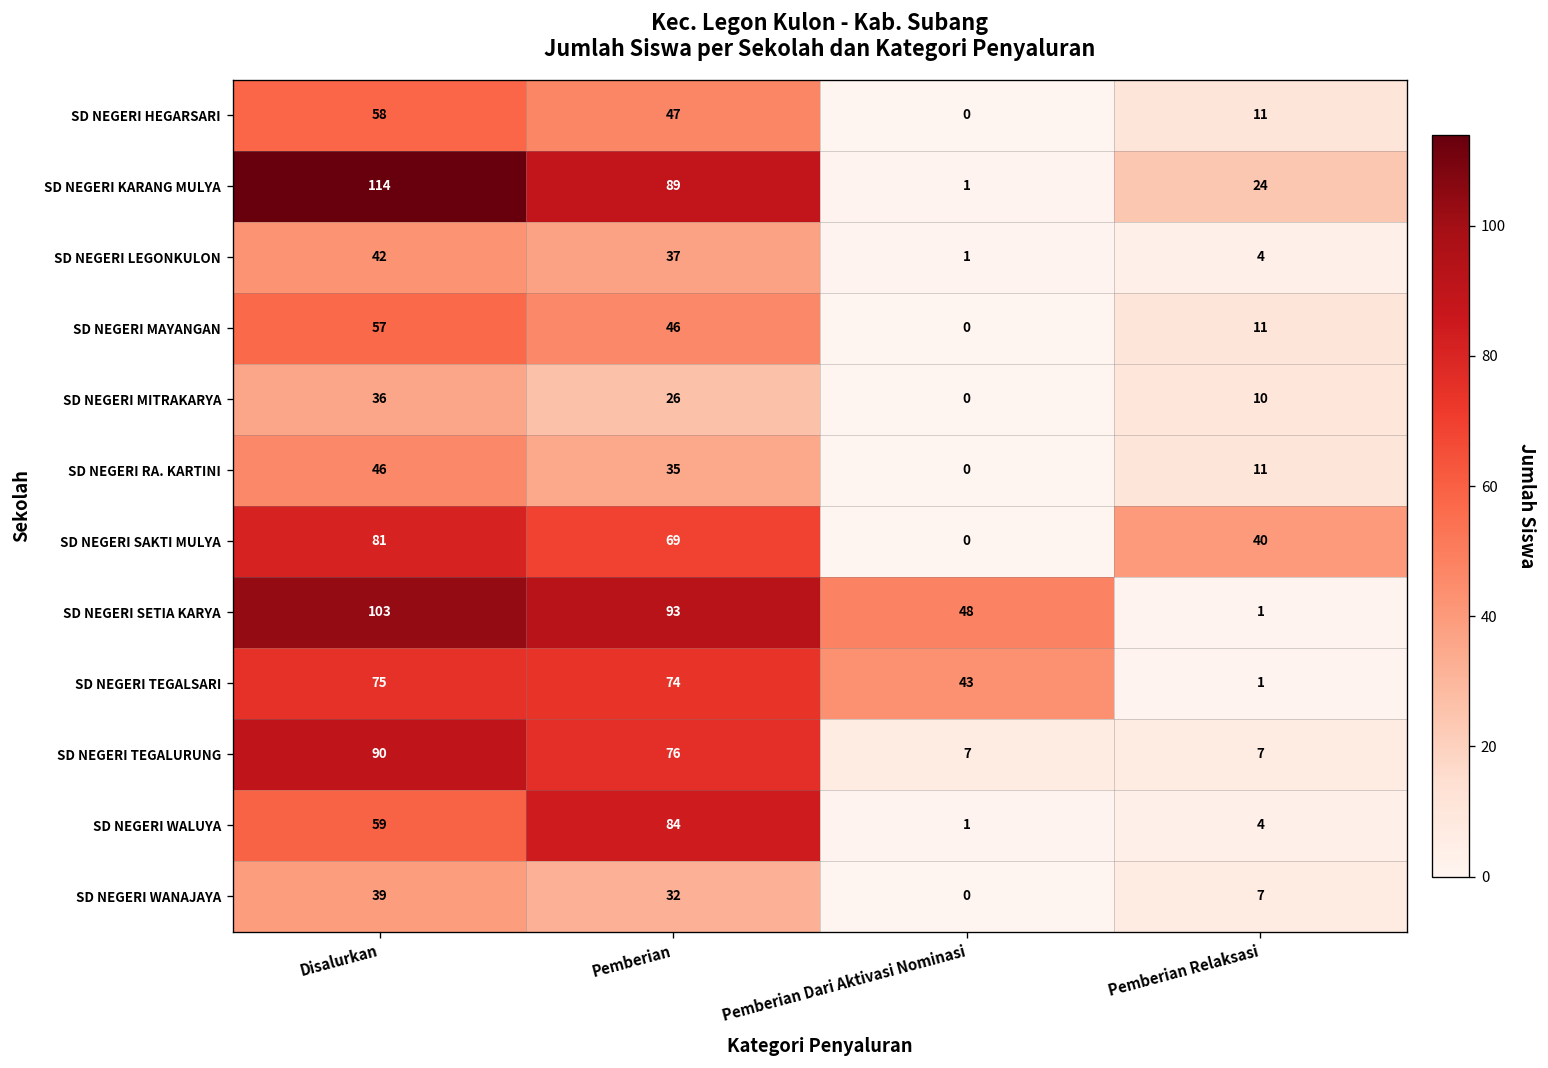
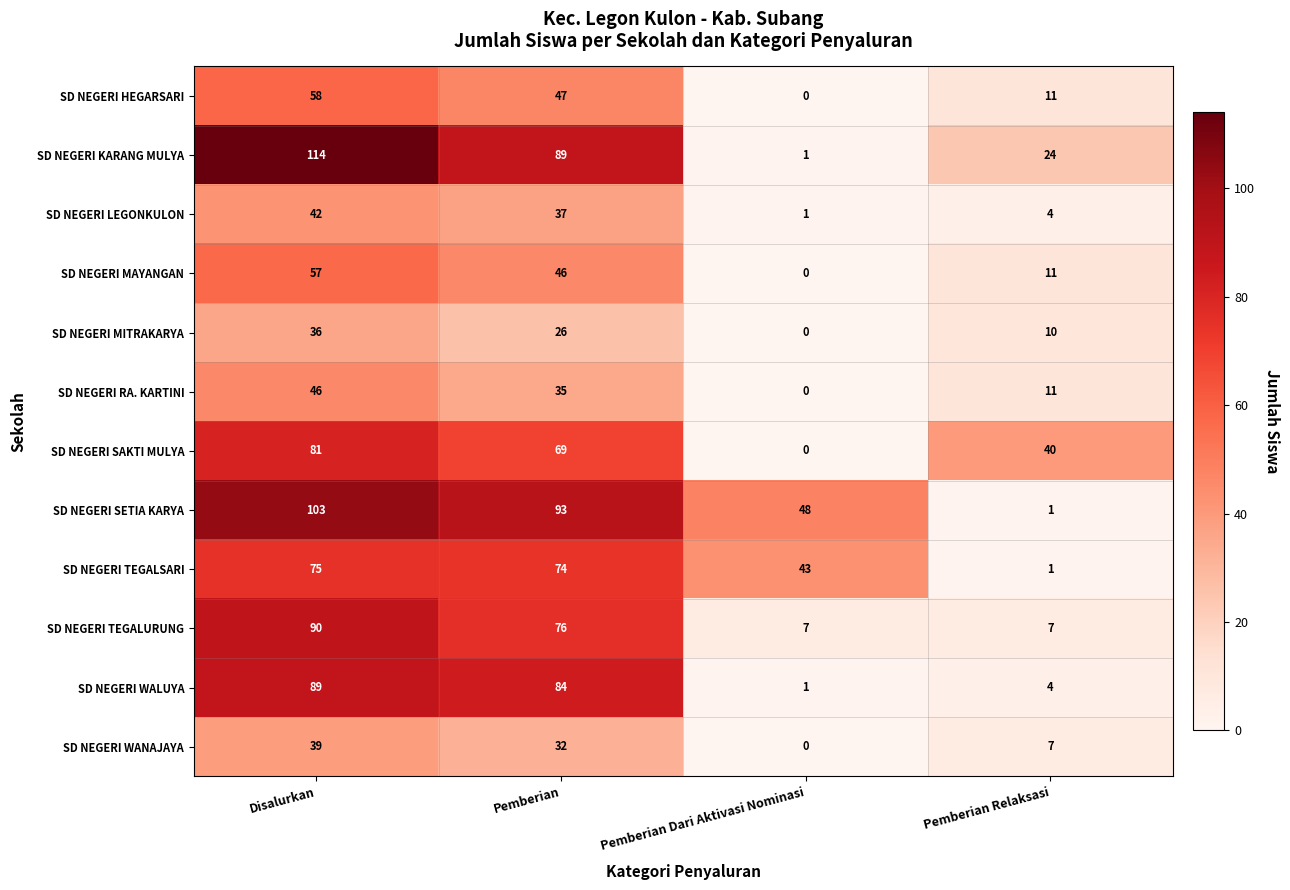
SD NEGERI WALUYA, Disalurkan: 59 -> 89
